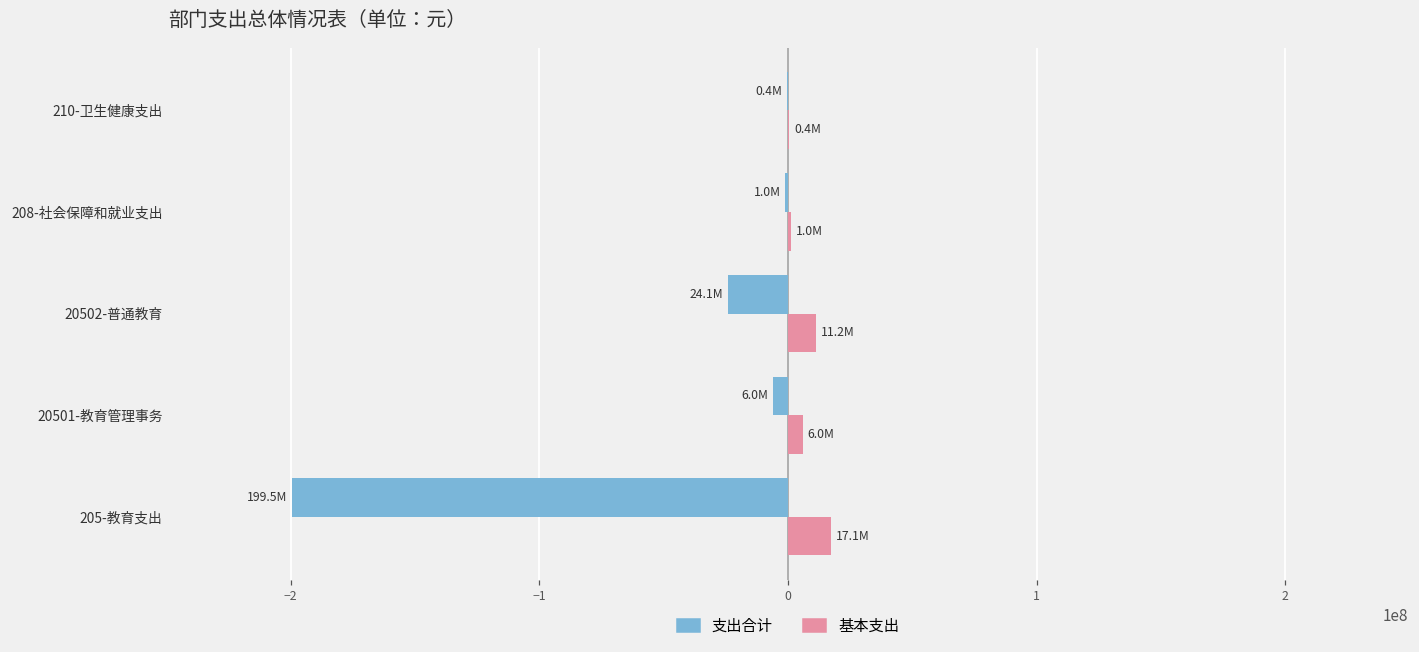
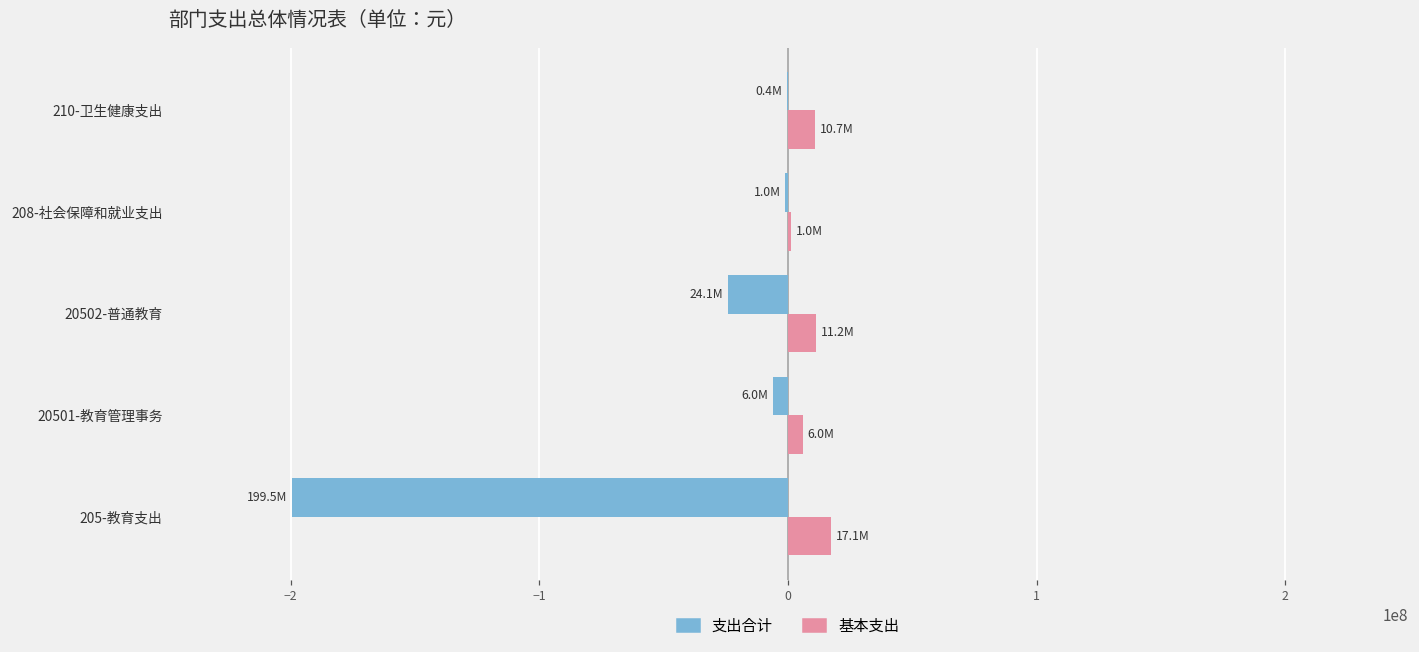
基本支出, 210-卫生健康支出: 0.4M -> 10.7M
